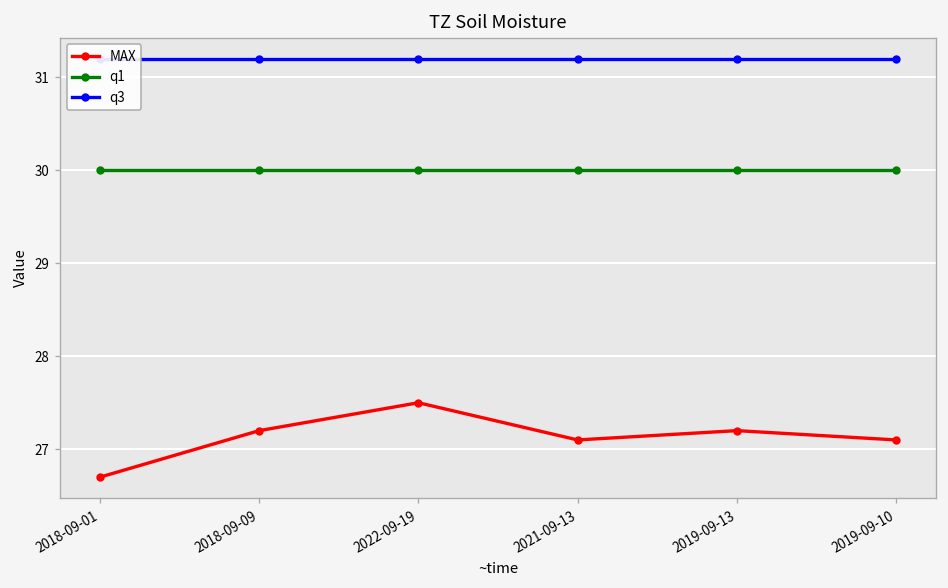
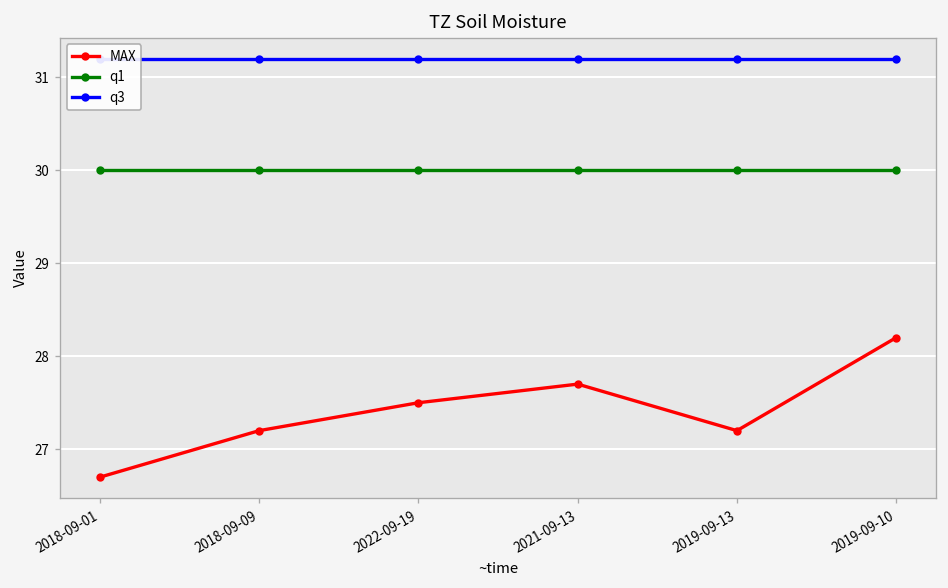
MAX, 2021-09-13: 27.1 -> 27.7
MAX, 2019-09-10: 27.1 -> 28.2
